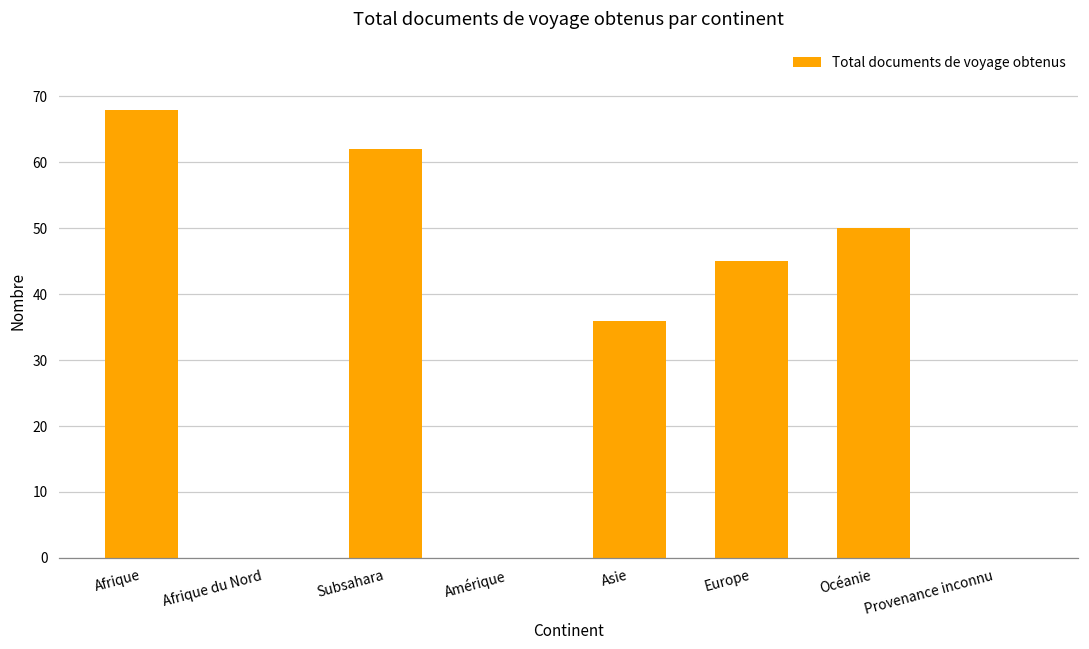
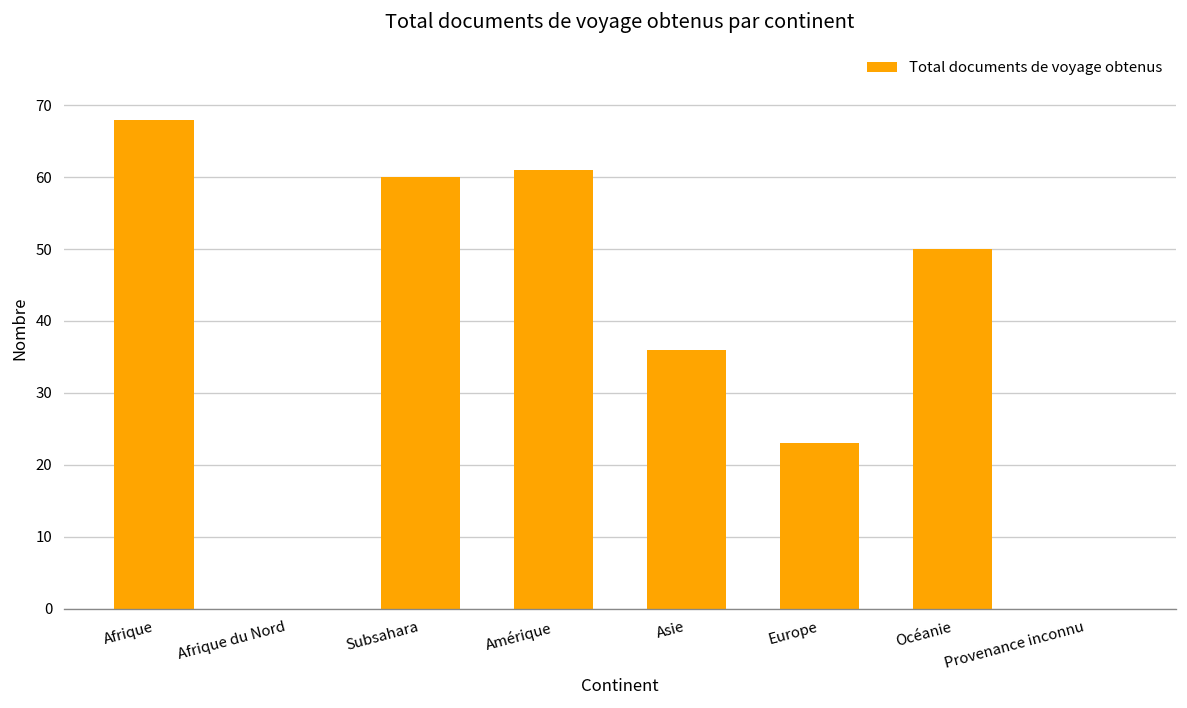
Subsahara: 62 -> 60
Amérique: 0 -> 61
Europe: 45 -> 23
